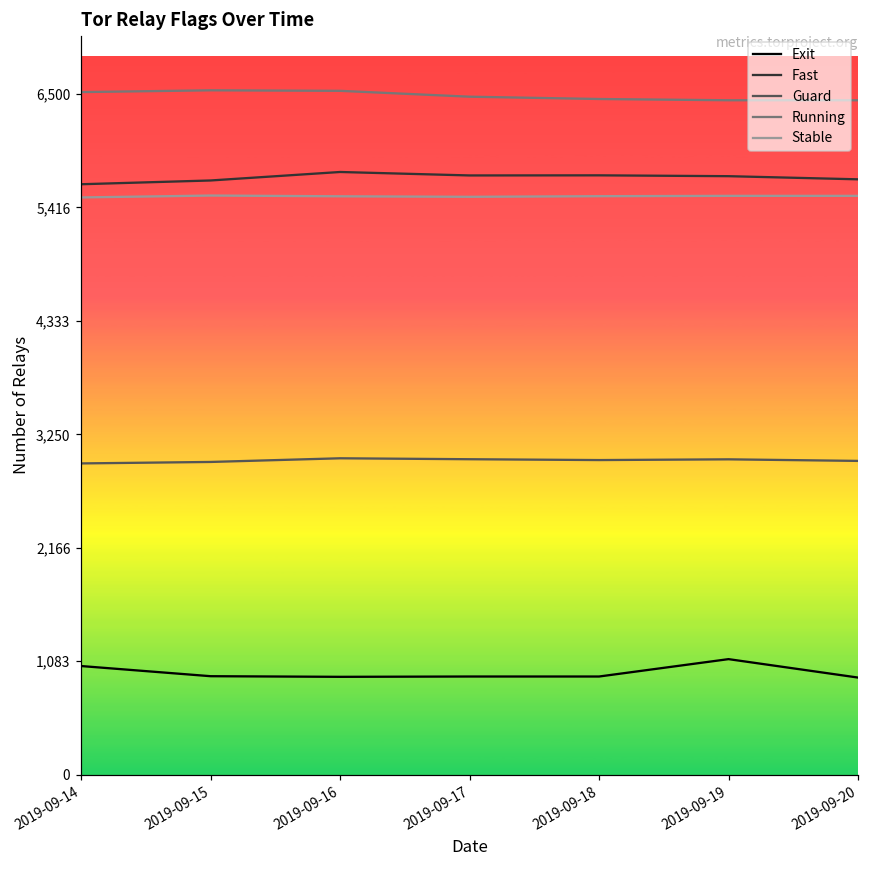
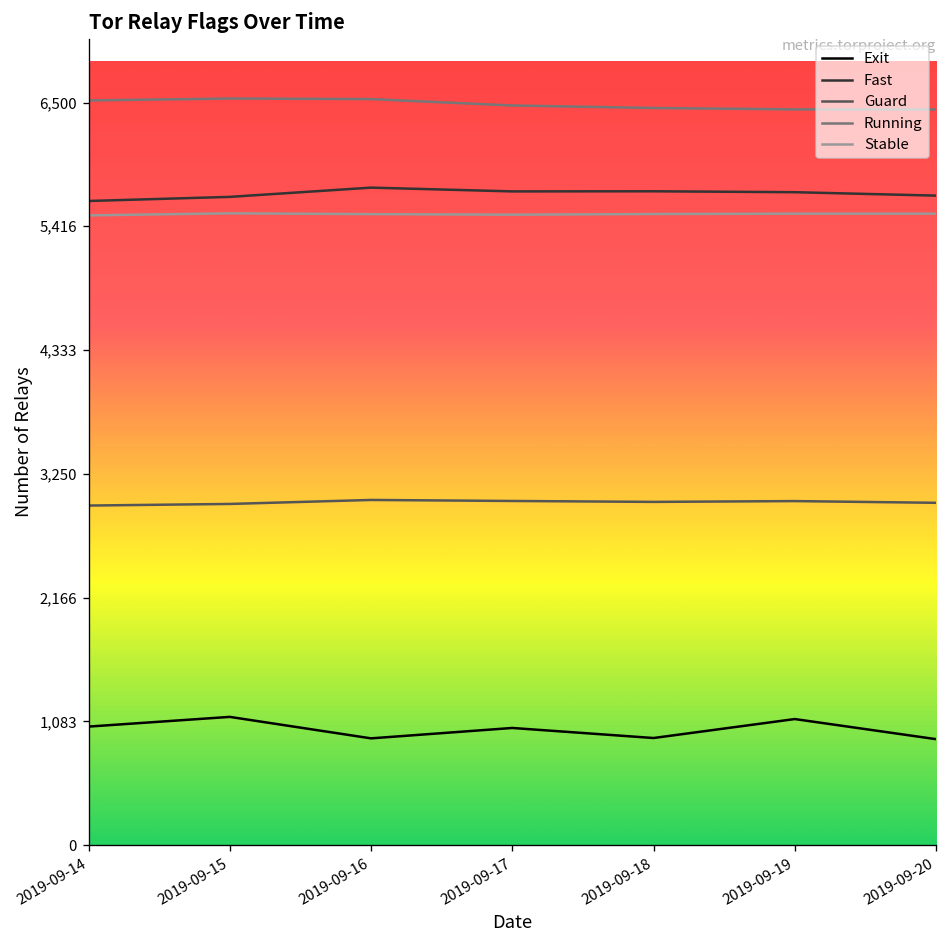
Exit, 2019-09-15: 900 -> 1,100
Exit, 2019-09-17: 900 -> 1,000
